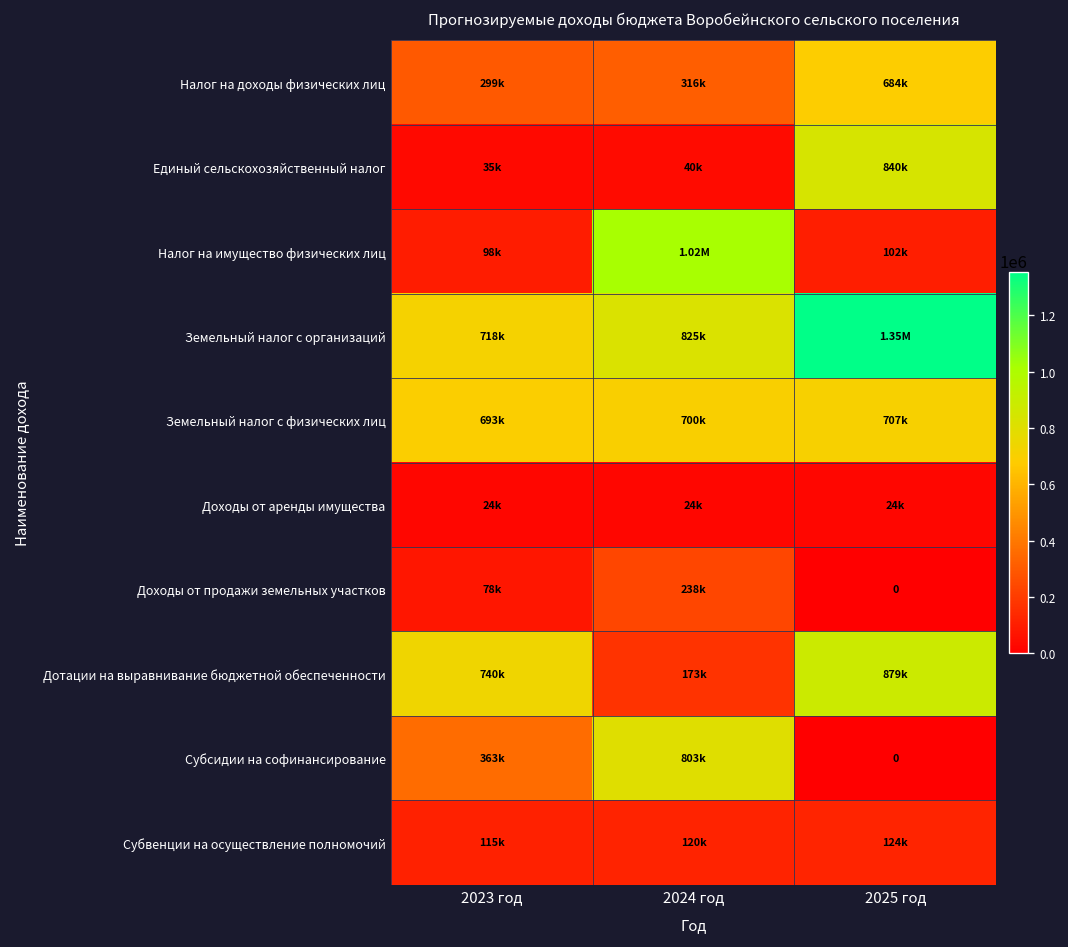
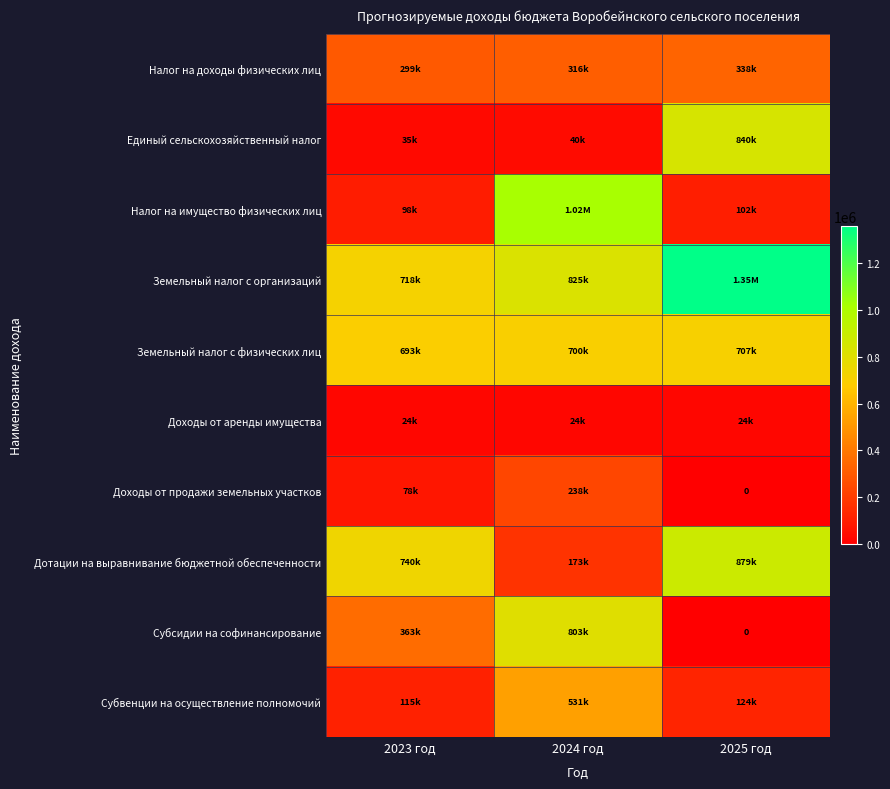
Налог на доходы физических лиц, 2025 год: 684k -> 338k
Субвенции на осуществление полномочий, 2024 год: 120k -> 531k
